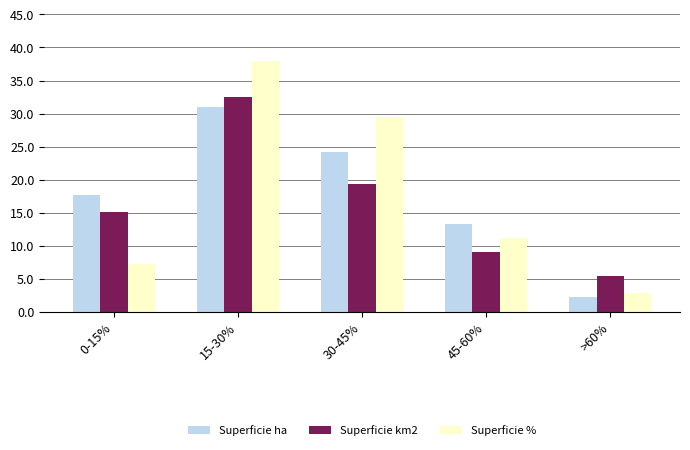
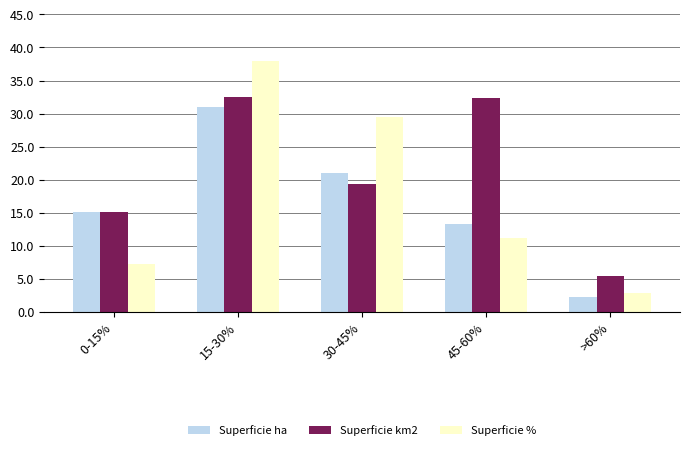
Superficie ha, 0-15%: 18 -> 15
Superficie ha, 30-45%: 24 -> 21
Superficie km2, 45-60%: 9 -> 32
